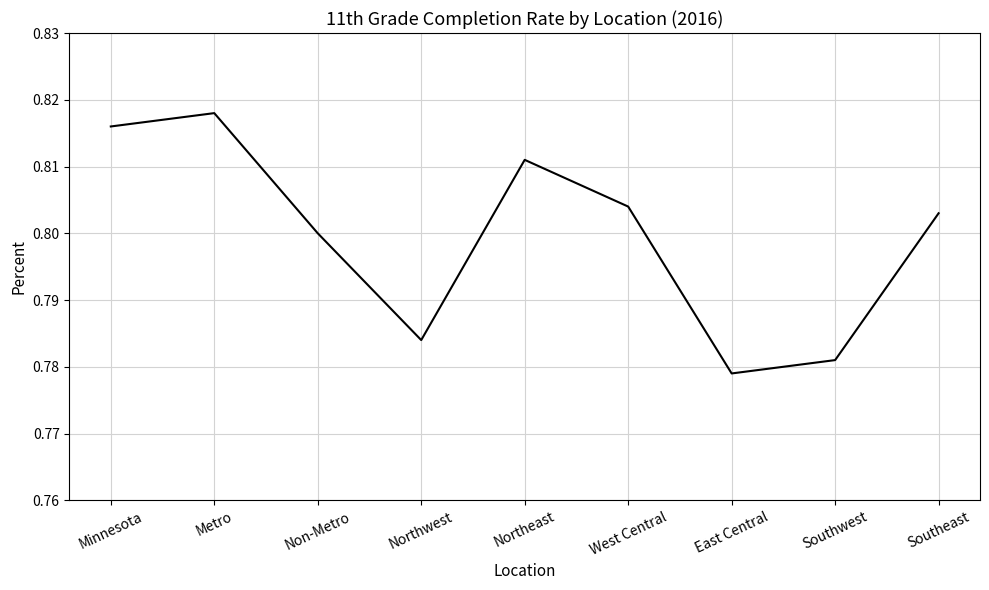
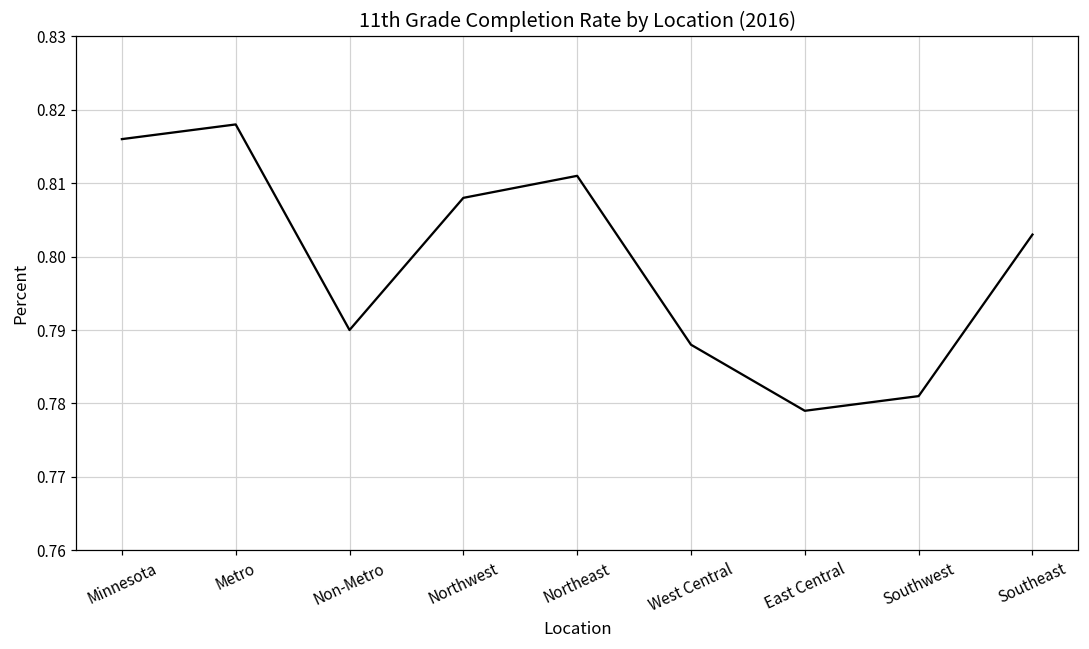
Non-Metro: 0.80 -> 0.79
Northwest: 0.784 -> 0.808
West Central: 0.804 -> 0.788
